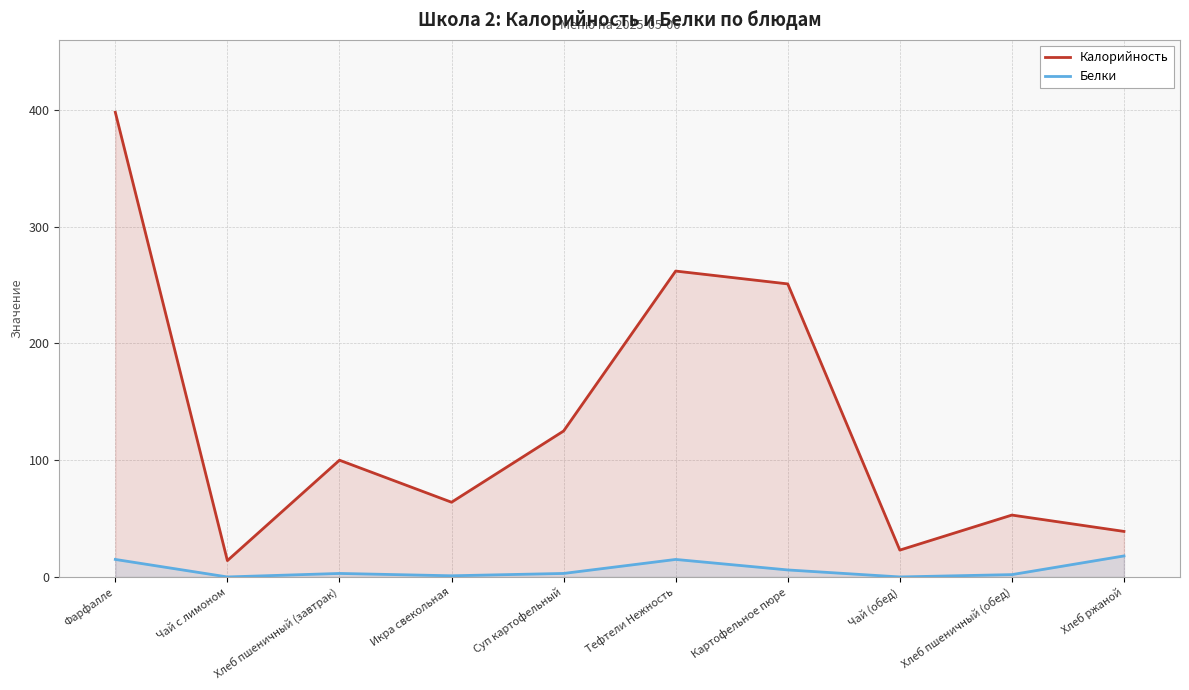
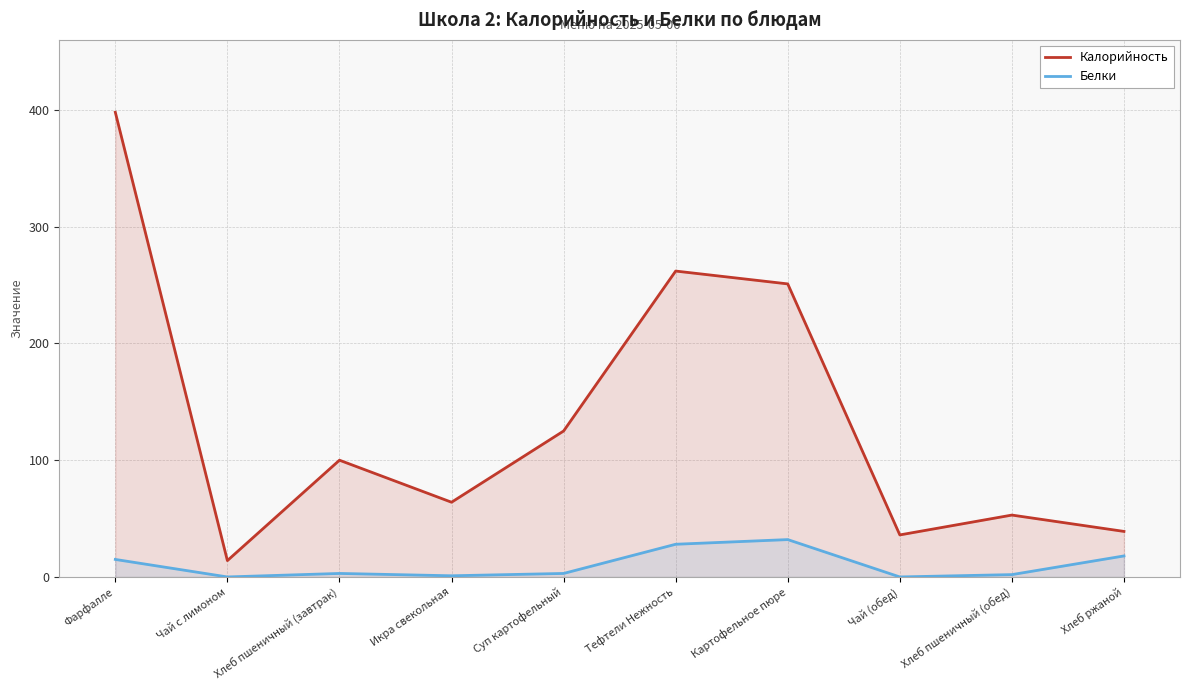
Белки, Тефтели Нежность: 15 -> 28
Белки, Картофельное пюре: 6 -> 32
Калорийность, Чай (обед): 23 -> 36
